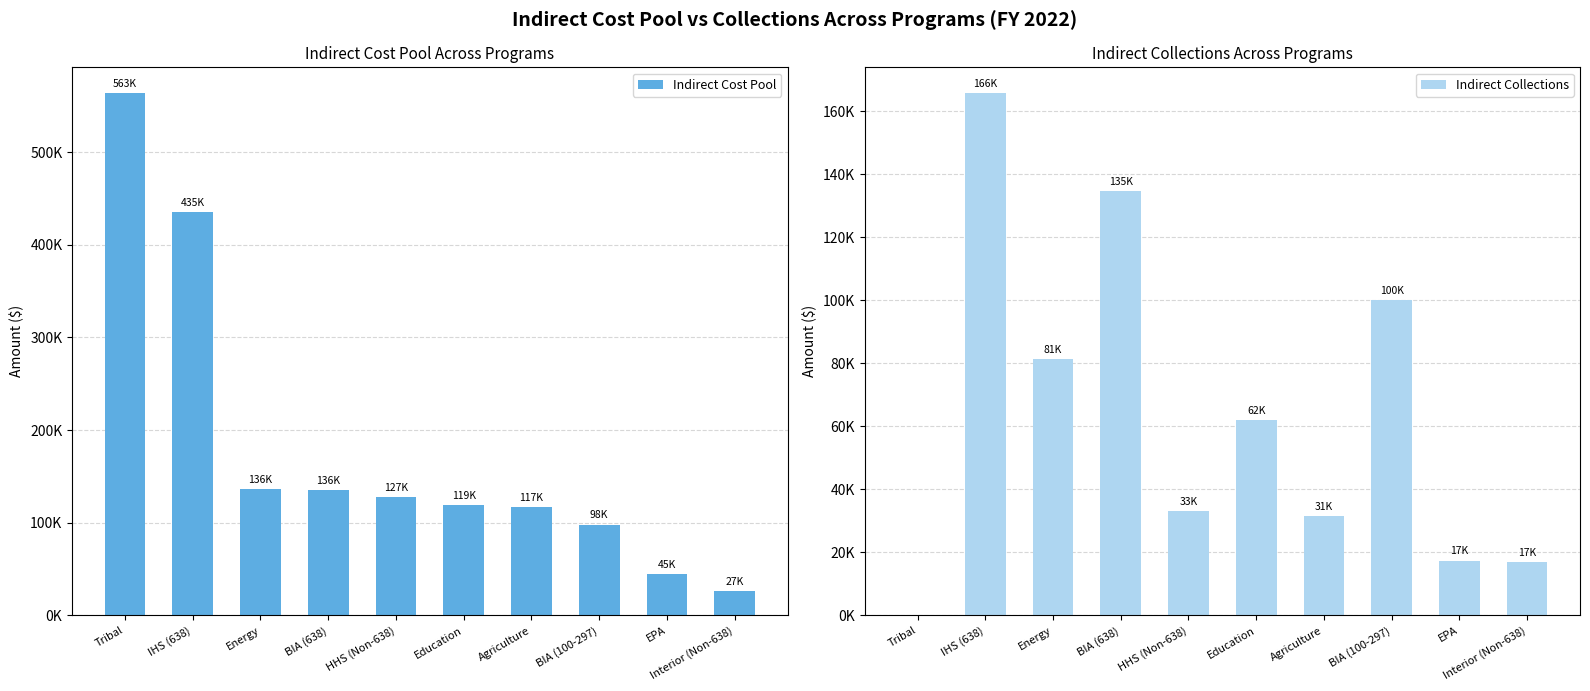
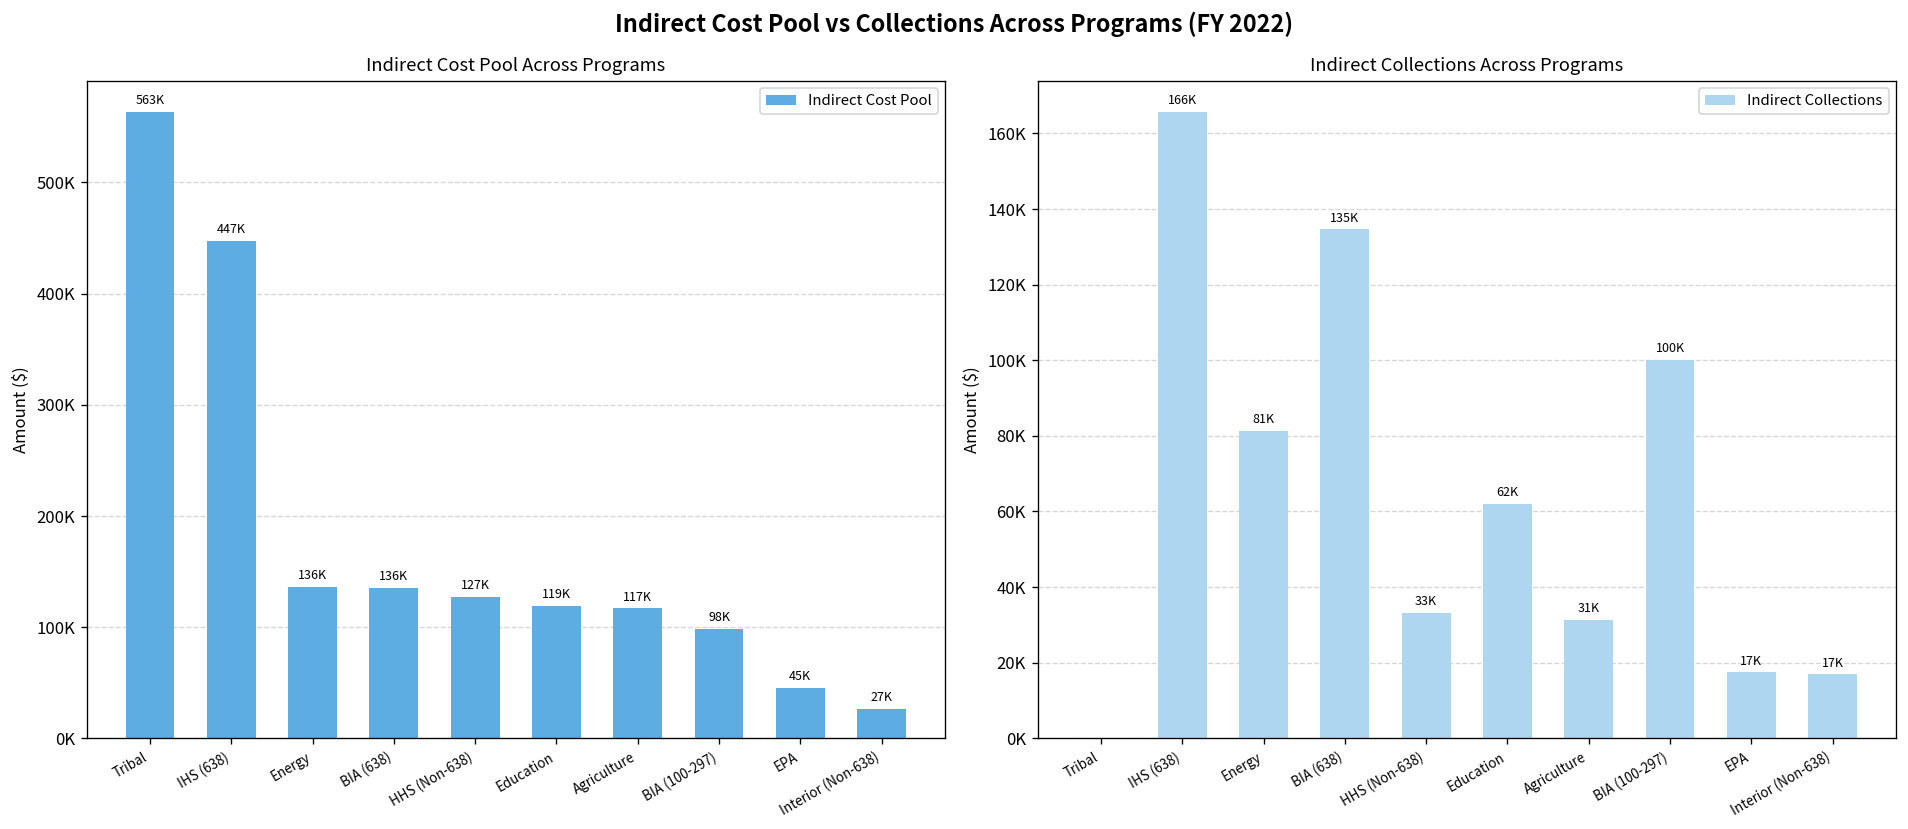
Indirect Cost Pool Across Programs, IHS (638): 435K -> 447K
